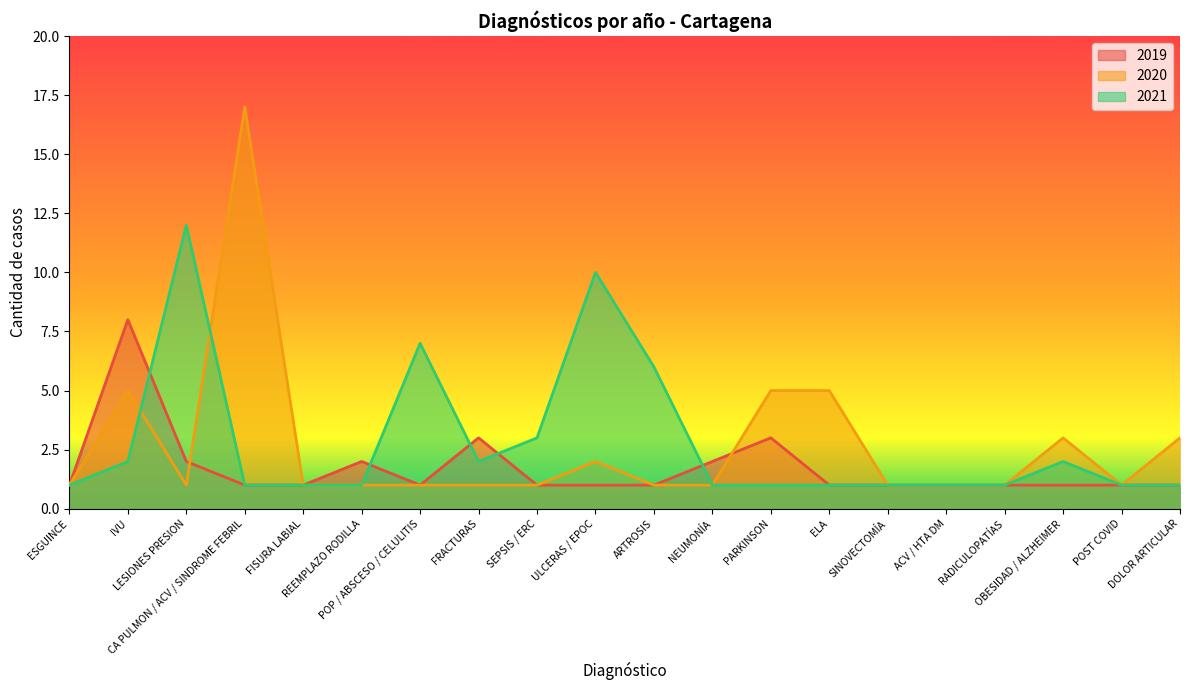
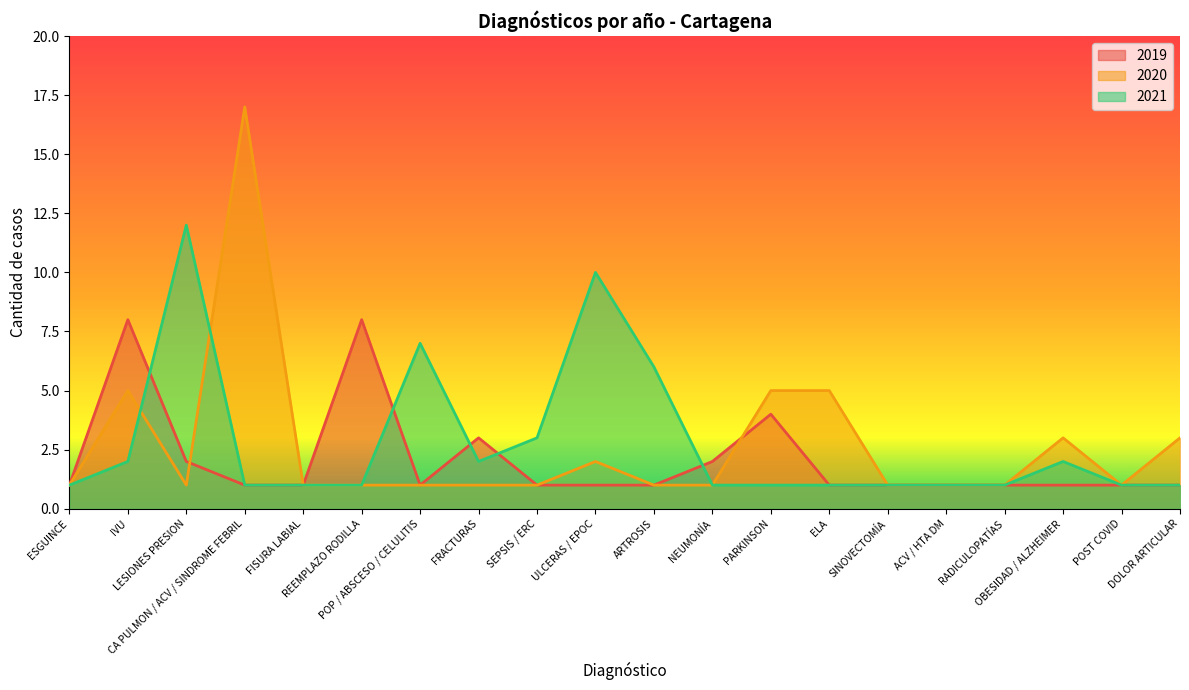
2019, REEMPLAZO RODILLA: 2 -> 8
2019, PARKINSON: 3 -> 4
